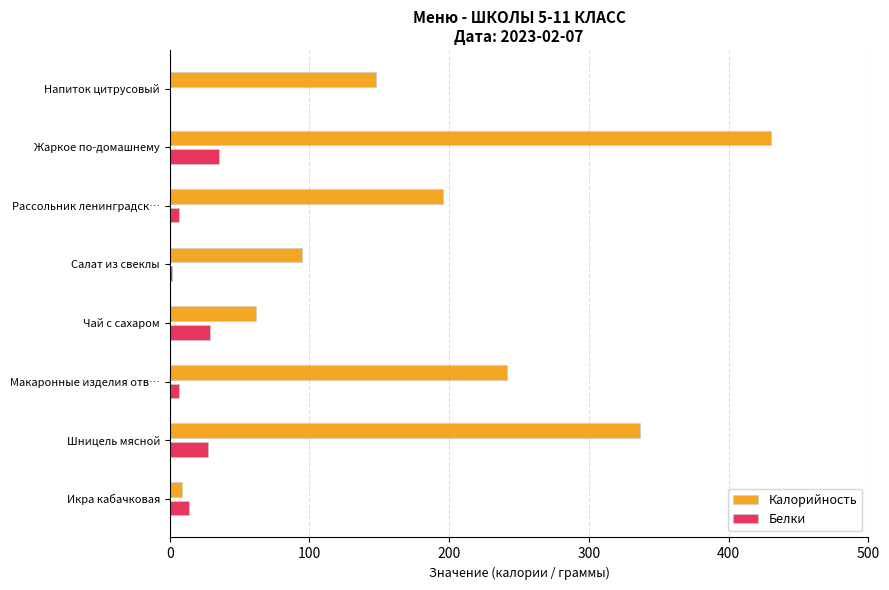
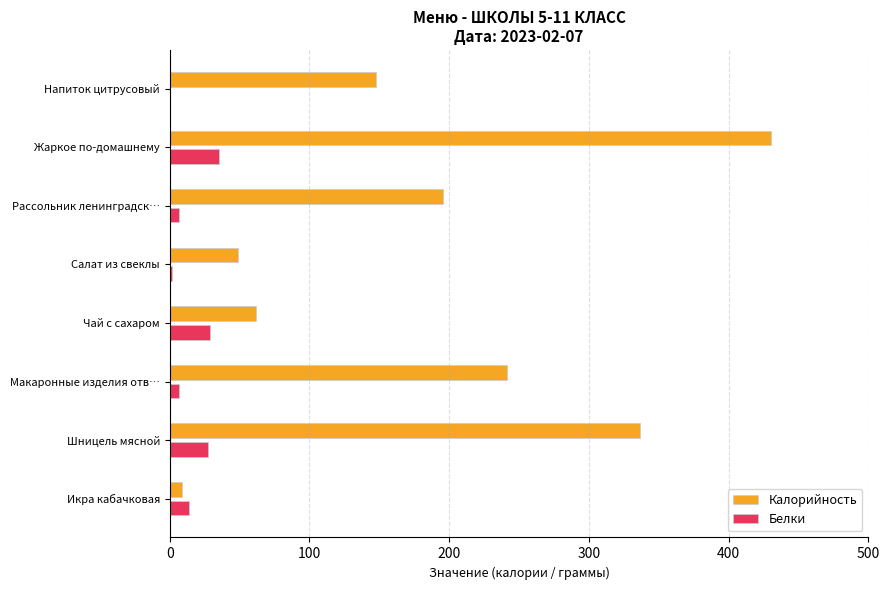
Калорийность, Салат из свеклы: 95 -> 49
